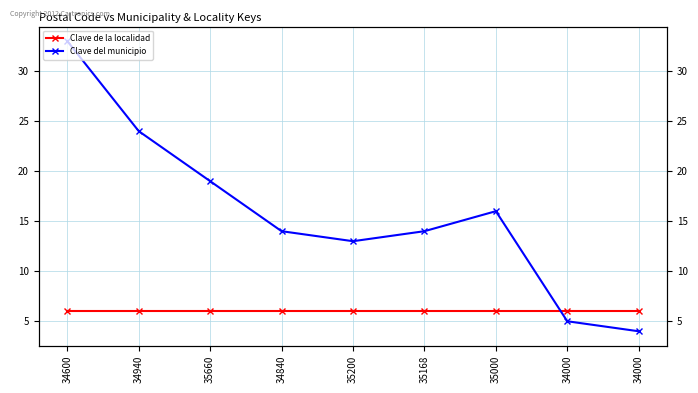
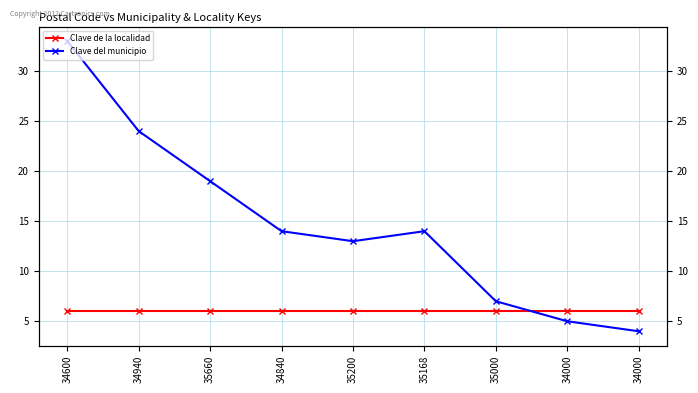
Clave del municipio, 35000: 16 -> 7
